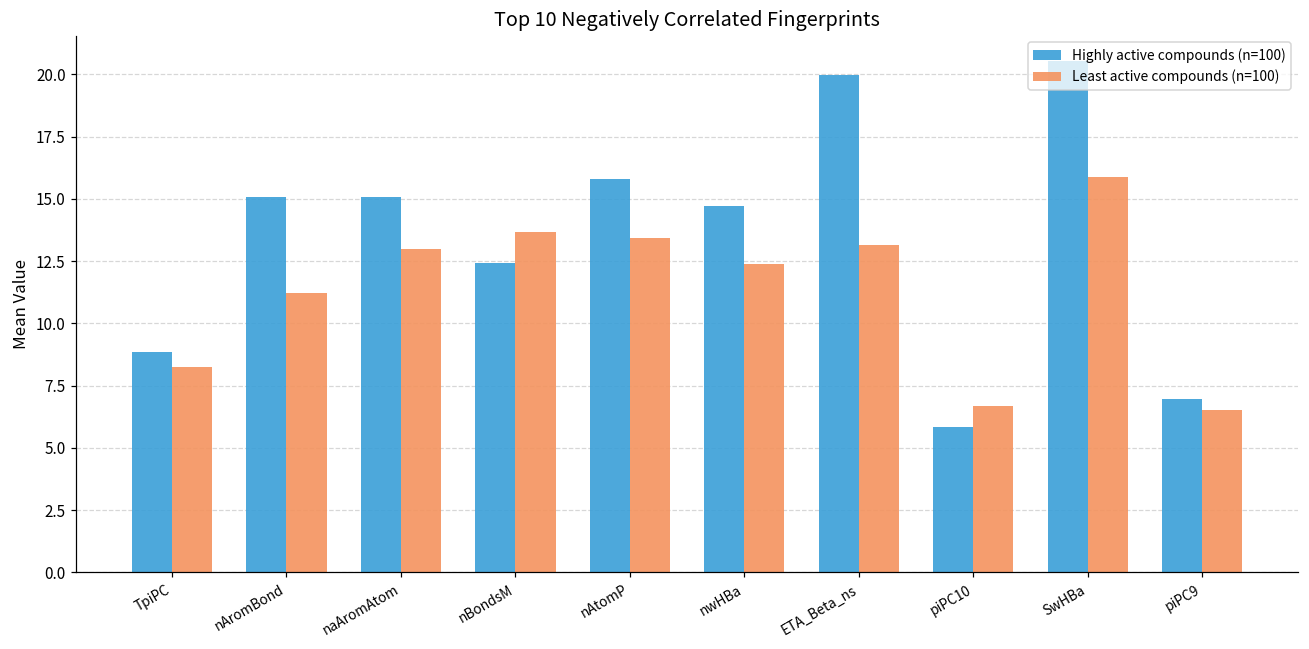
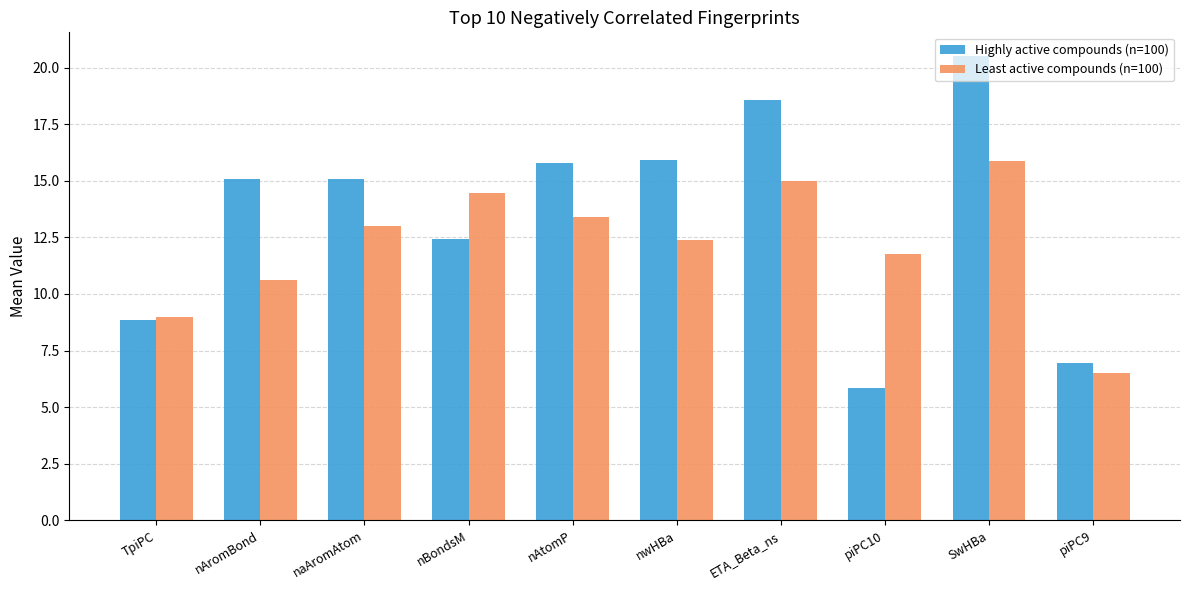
Least active compounds (n=100), TpiPC: 8.3 -> 9.0
Least active compounds (n=100), nAromBond: 11.2 -> 10.6
Least active compounds (n=100), nBondsM: 13.7 -> 14.5
Highly active compounds (n=100), nwHBa: 14.7 -> 15.9
Highly active compounds (n=100), ETA_Beta_ns: 20.0 -> 18.6
Least active compounds (n=100), ETA_Beta_ns: 13.1 -> 15.0
Least active compounds (n=100), piPC10: 6.7 -> 11.8
